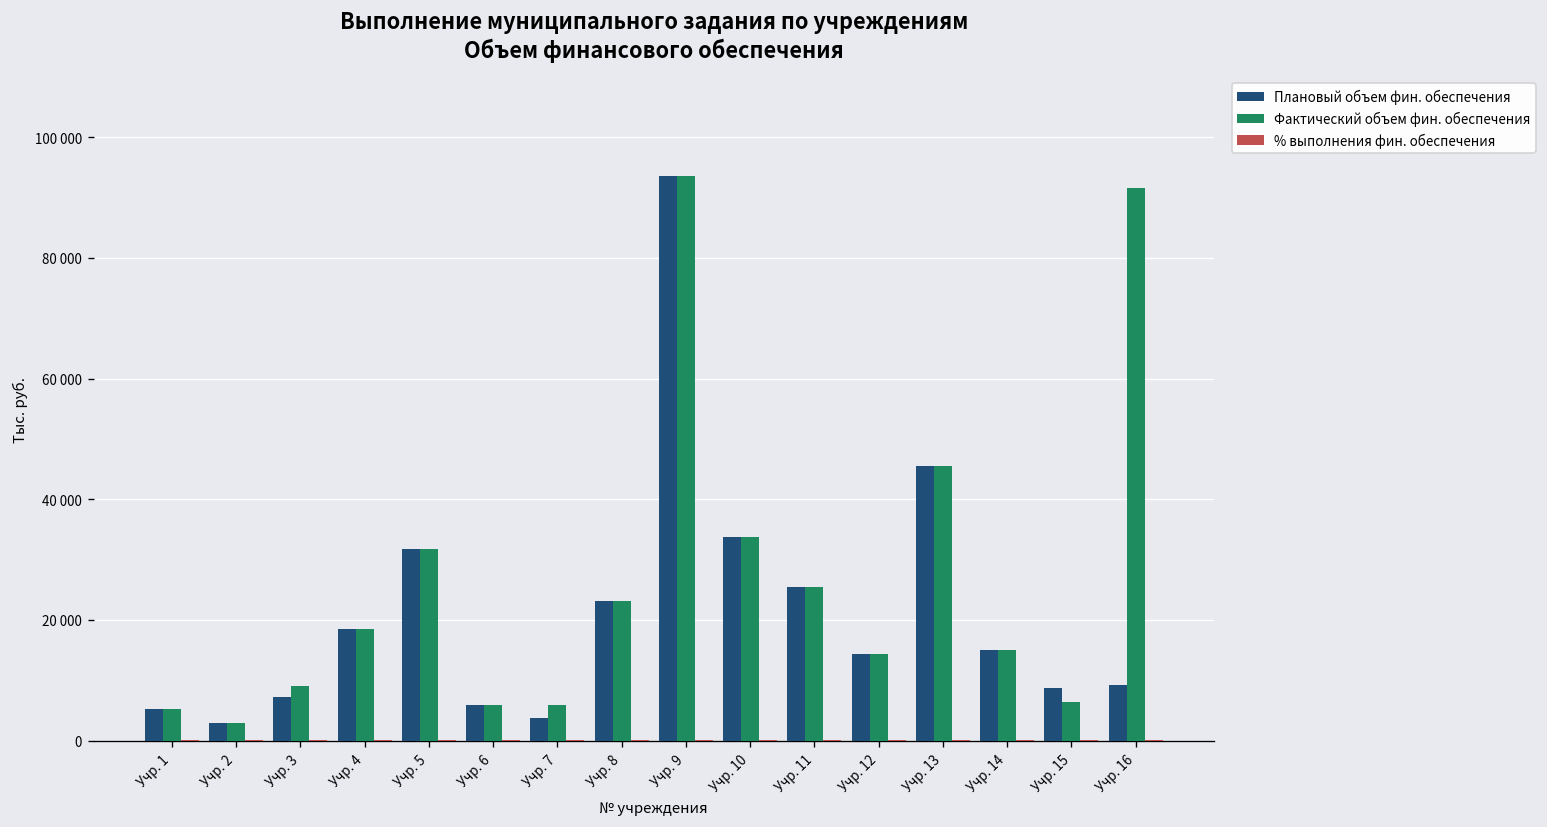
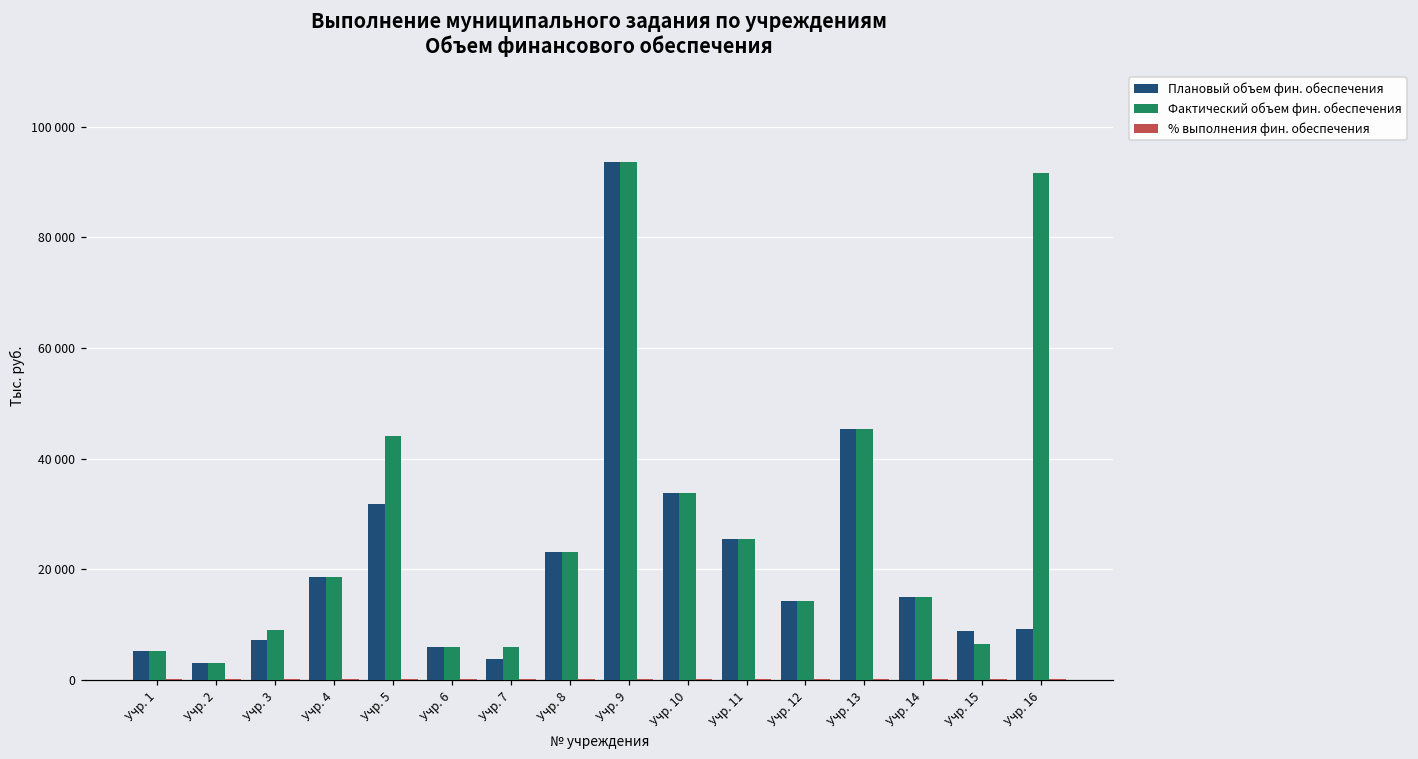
Фактический объем фин. обеспечения, Учр. 5: 32000 -> 44000
